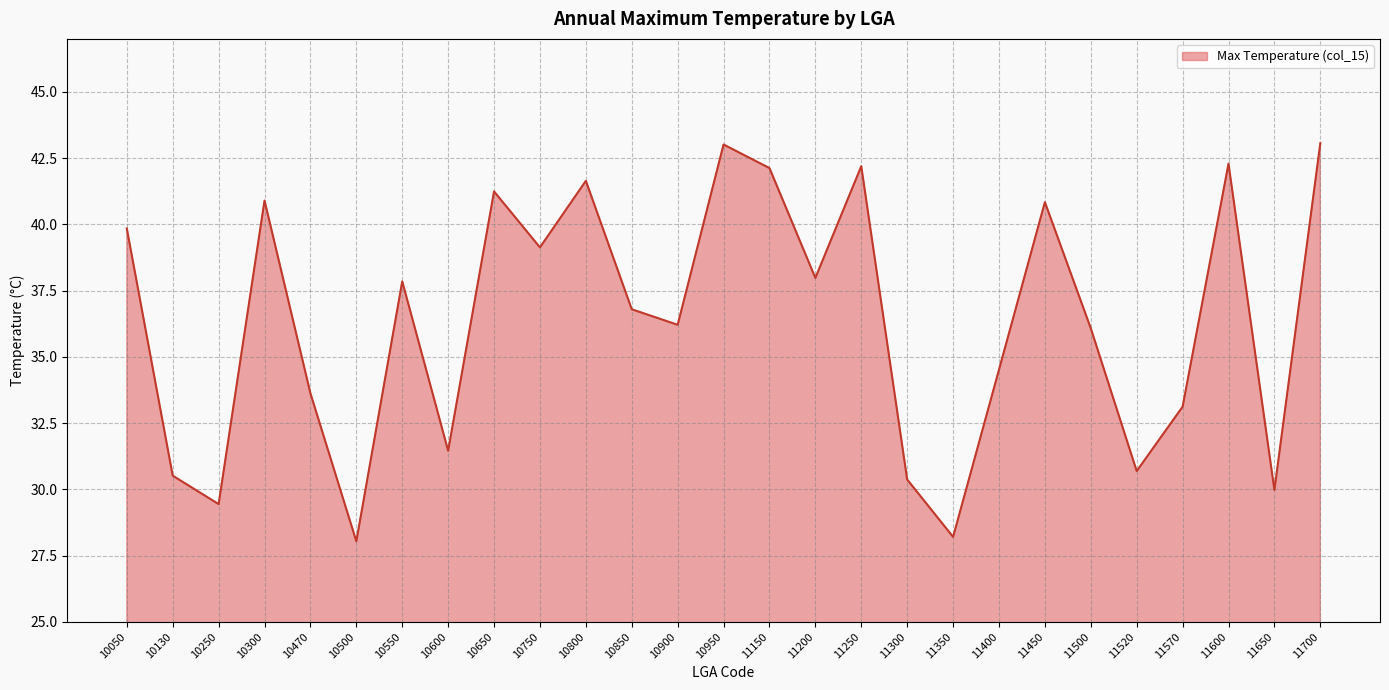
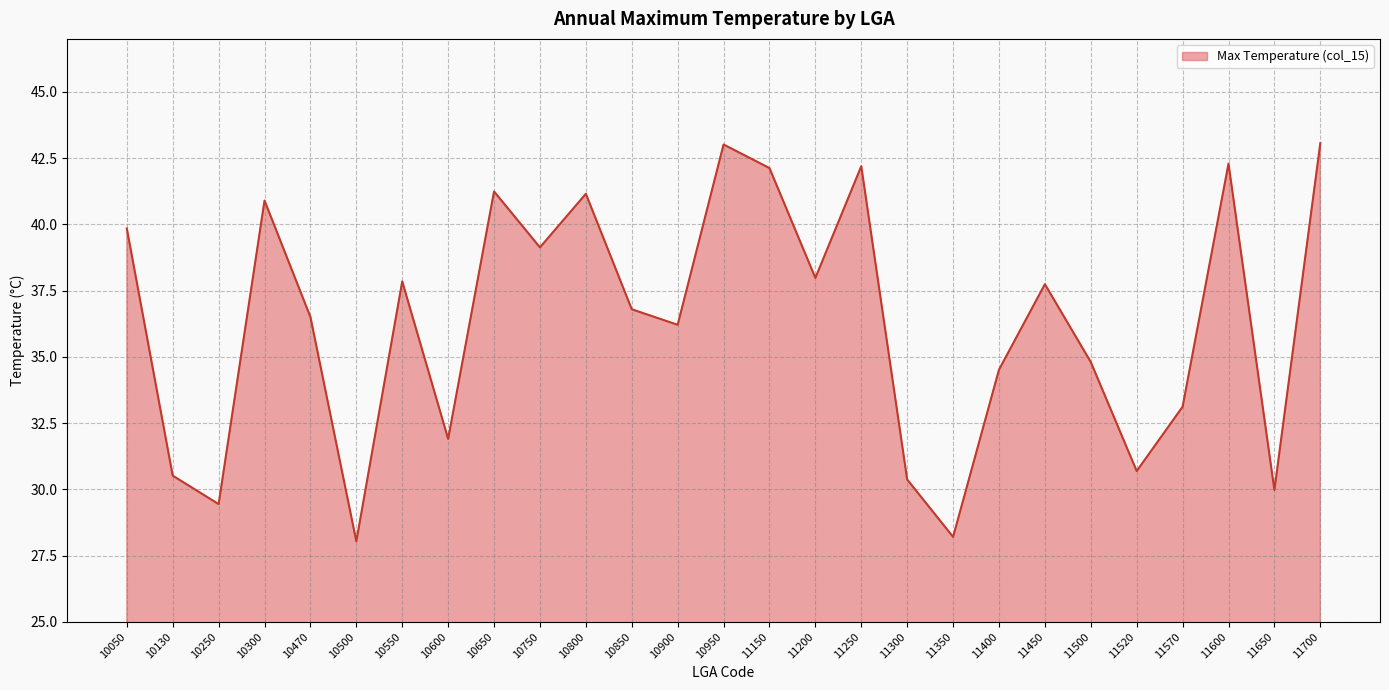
10470: 33.6 -> 36.5
10600: 31.5 -> 31.9
10800: 41.6 -> 41.2
11450: 40.8 -> 37.7
11500: 36.1 -> 34.8
